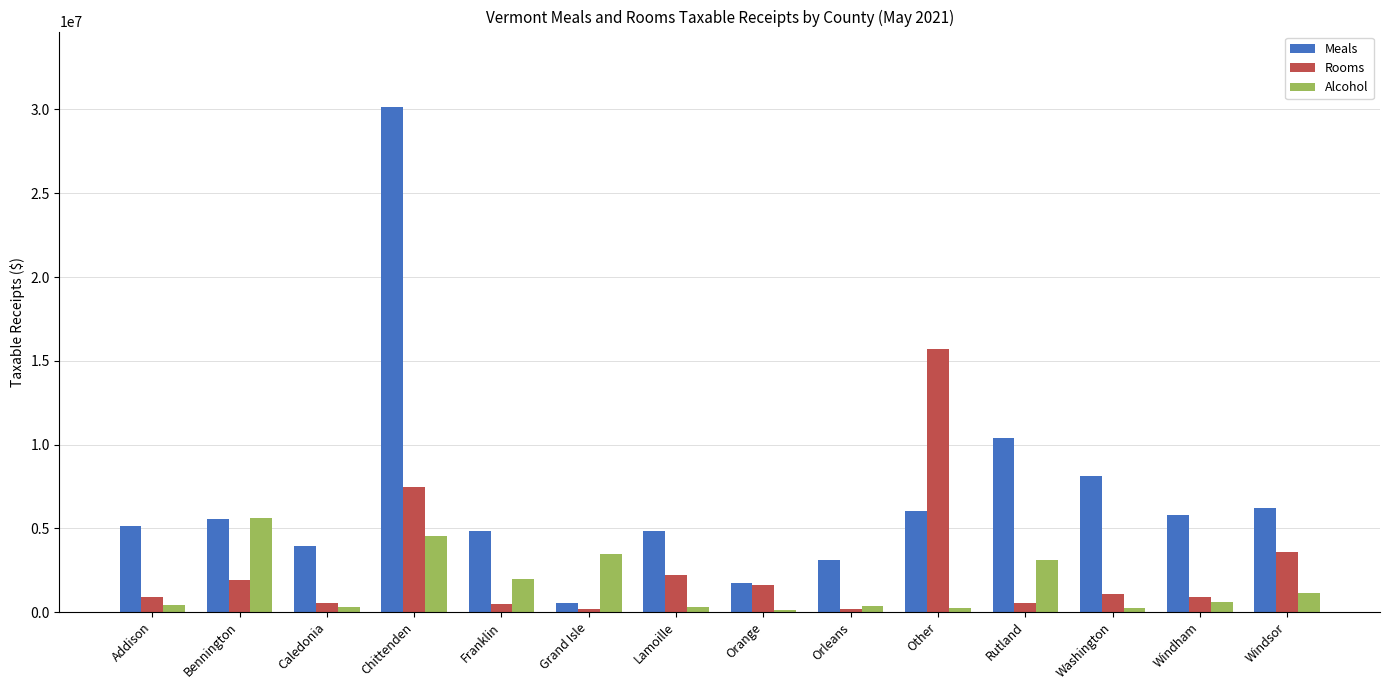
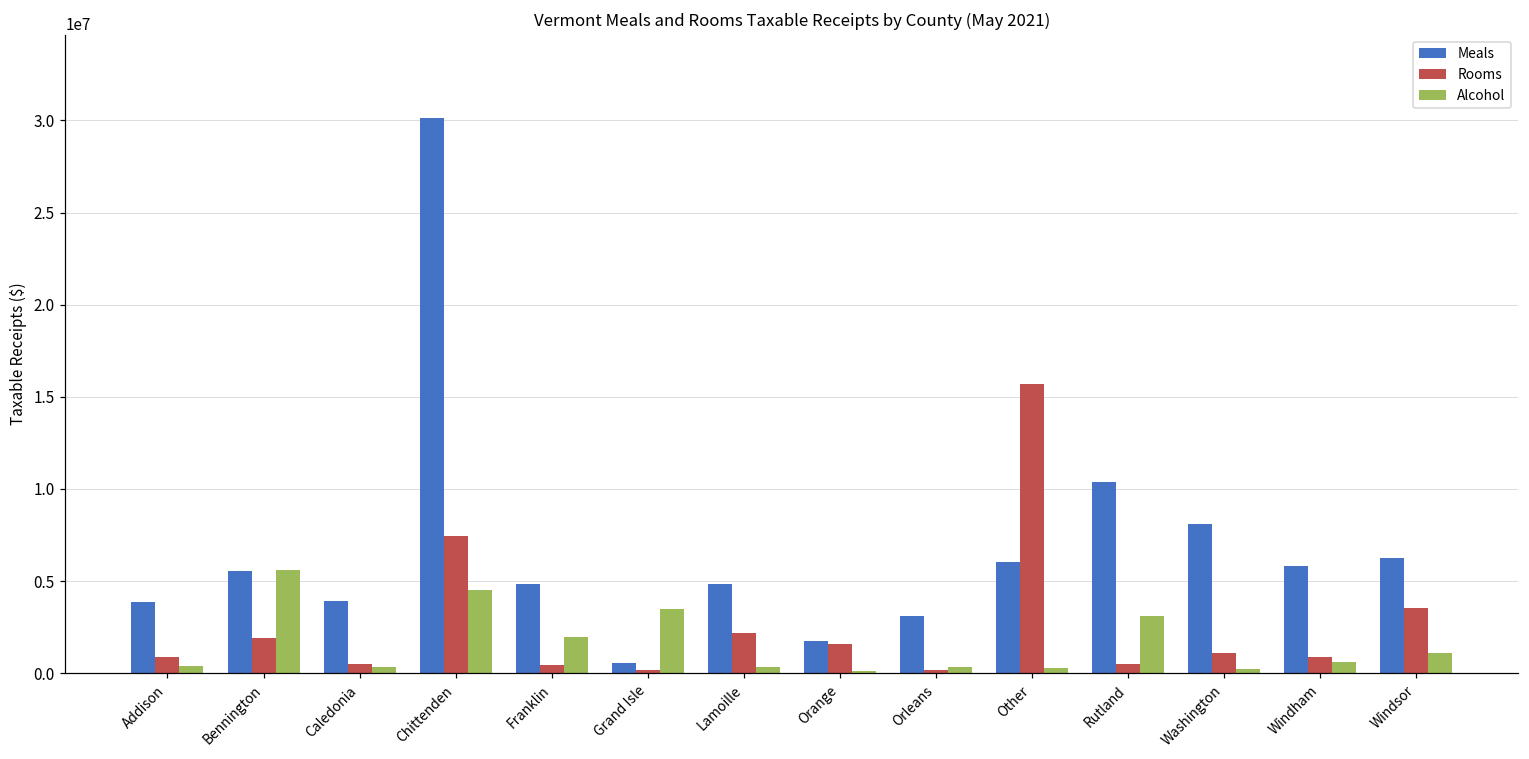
Meals, Addison: 5200000 -> 3900000
